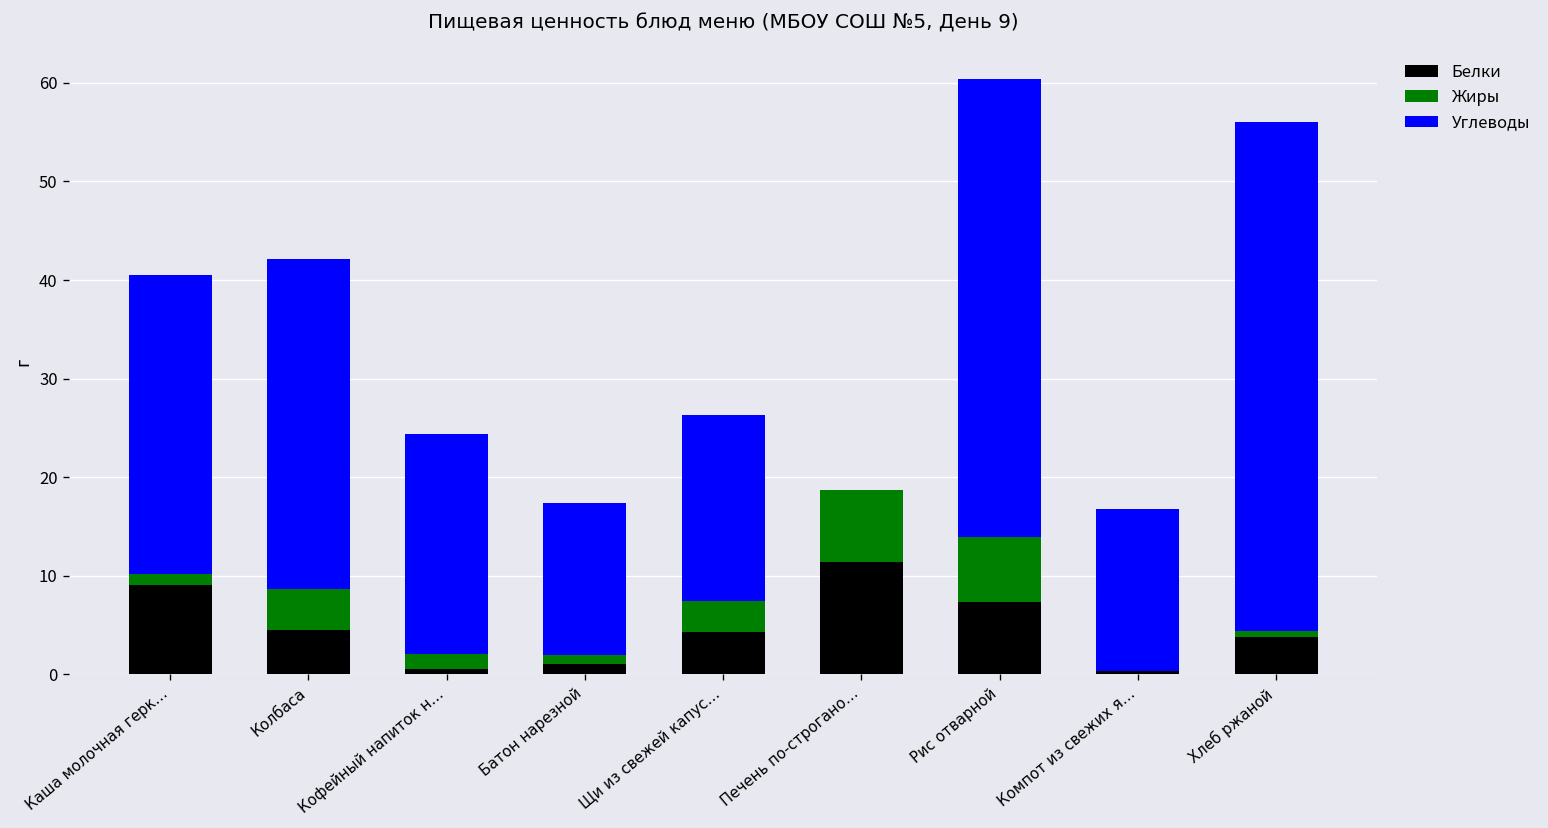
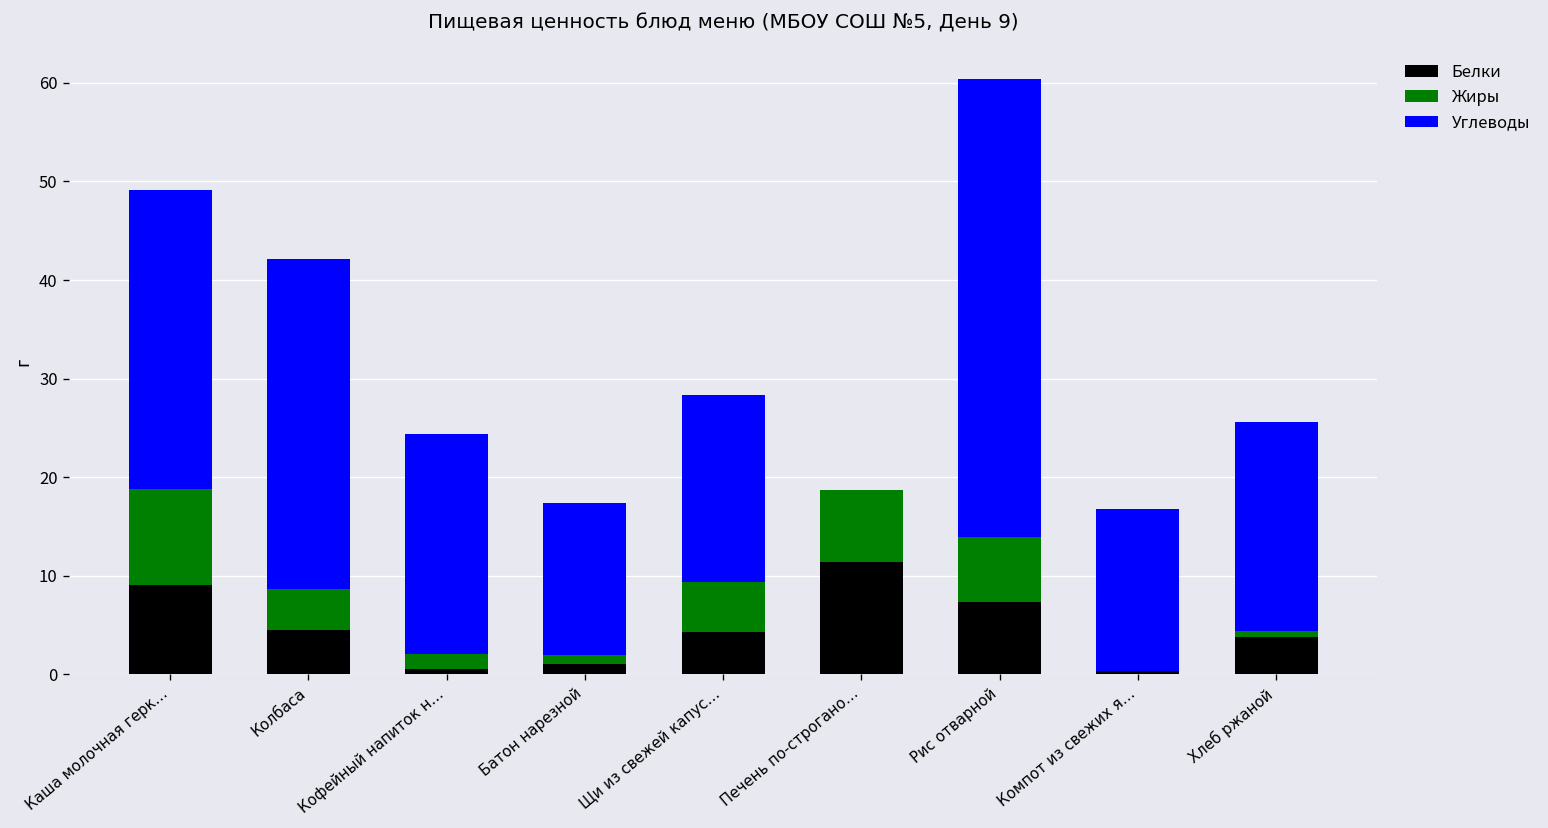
Жиры, Каша молочная герк…: 1 -> 10
Жиры, Щи из свежей капус…: 3 -> 5
Углеводы, Хлеб ржаной: 52 -> 21
